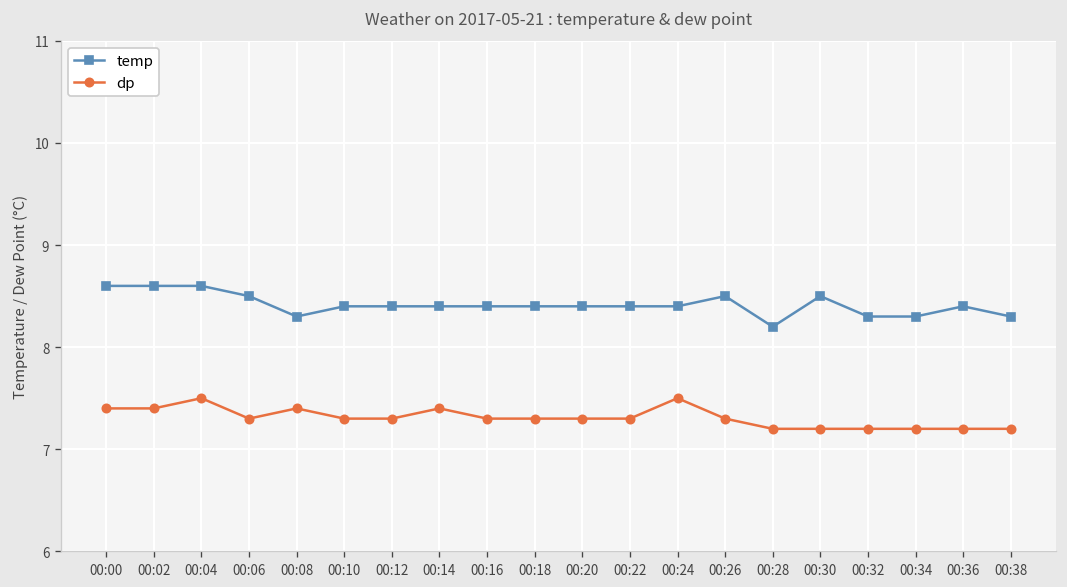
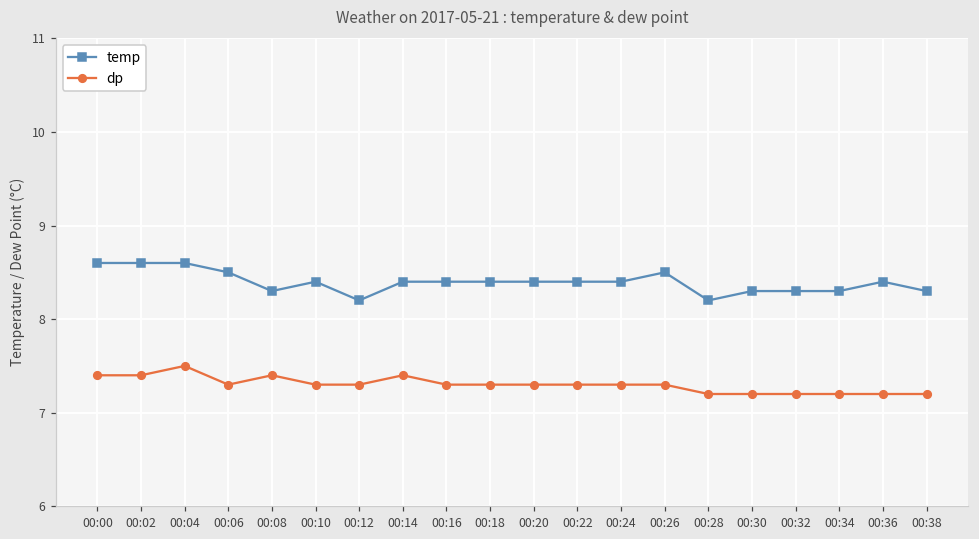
temp, 00:12: 8.4 -> 8.2
dp, 00:24: 7.5 -> 7.3
temp, 00:30: 8.5 -> 8.3
